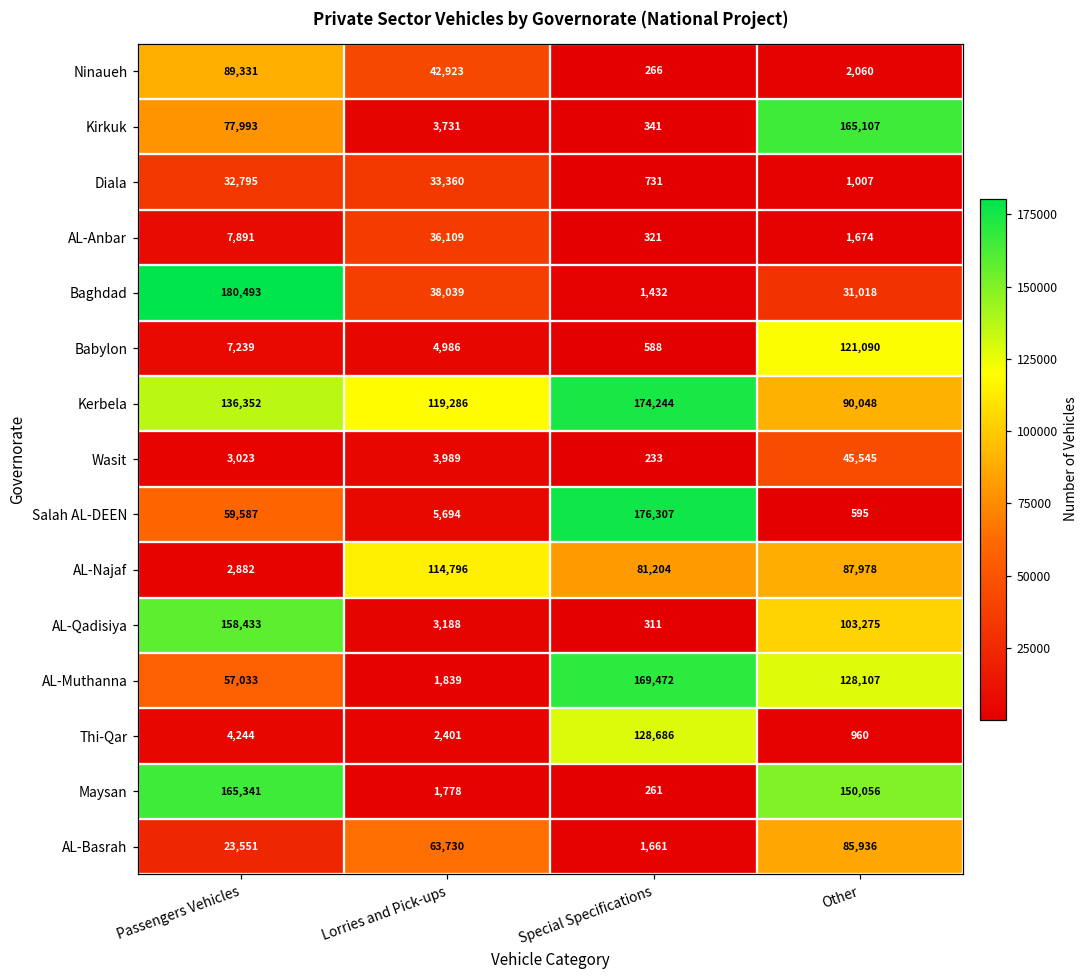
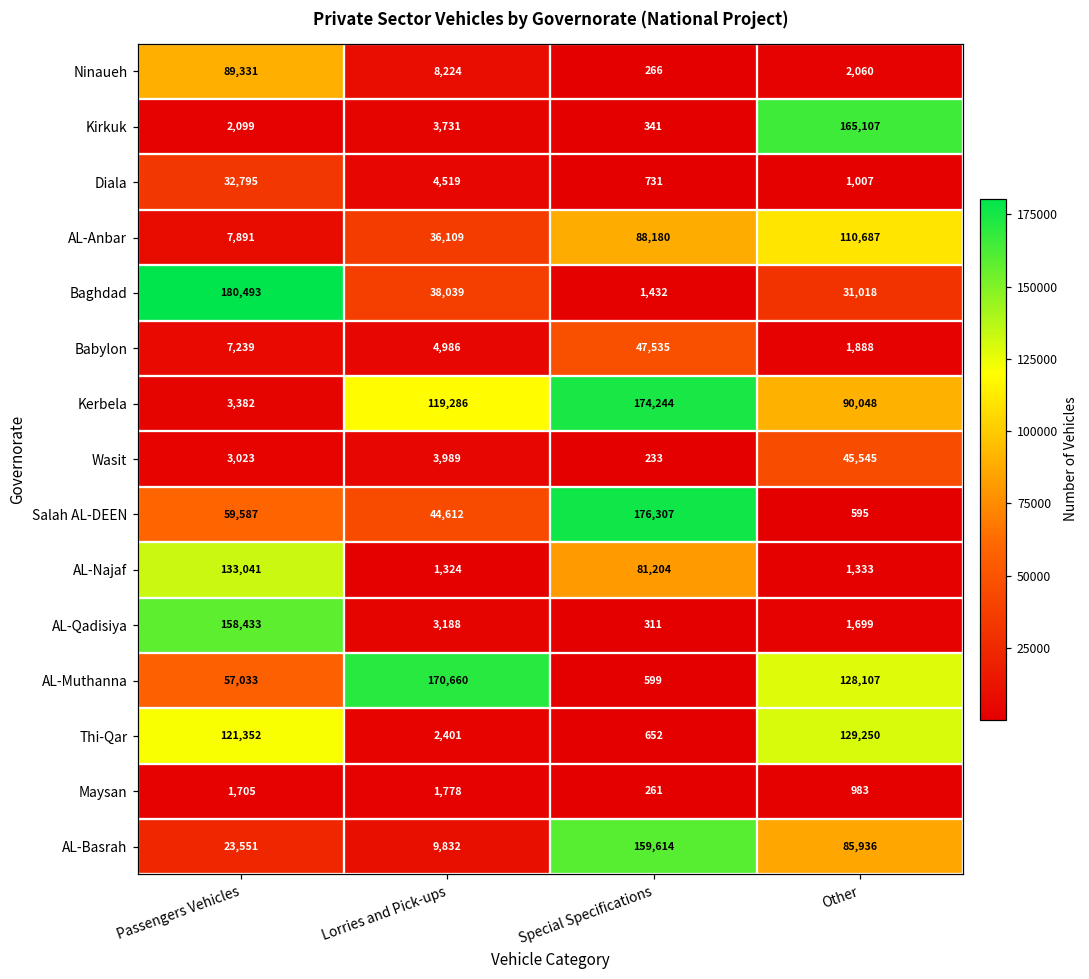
Ninaueh, Lorries and Pick-ups: 42,923 -> 8,224
Kirkuk, Passengers Vehicles: 77,993 -> 2,099
Diala, Lorries and Pick-ups: 33,360 -> 4,519
AL-Anbar, Special Specifications: 321 -> 88,180
AL-Anbar, Other: 1,674 -> 110,687
Babylon, Special Specifications: 588 -> 47,535
Babylon, Other: 121,090 -> 1,888
Kerbela, Passengers Vehicles: 136,352 -> 3,382
Salah AL-DEEN, Lorries and Pick-ups: 5,694 -> 44,612
AL-Najaf, Passengers Vehicles: 2,882 -> 133,041
AL-Najaf, Lorries and Pick-ups: 114,796 -> 1,324
AL-Najaf, Other: 87,978 -> 1,333
AL-Qadisiya, Other: 103,275 -> 1,699
AL-Muthanna, Lorries and Pick-ups: 1,839 -> 170,660
AL-Muthanna, Special Specifications: 169,472 -> 599
Thi-Qar, Passengers Vehicles: 4,244 -> 121,352
Thi-Qar, Special Specifications: 128,686 -> 652
Thi-Qar, Other: 960 -> 129,250
Maysan, Passengers Vehicles: 165,341 -> 1,705
Maysan, Other: 150,056 -> 983
AL-Basrah, Lorries and Pick-ups: 63,730 -> 9,832
AL-Basrah, Special Specifications: 1,661 -> 159,614
